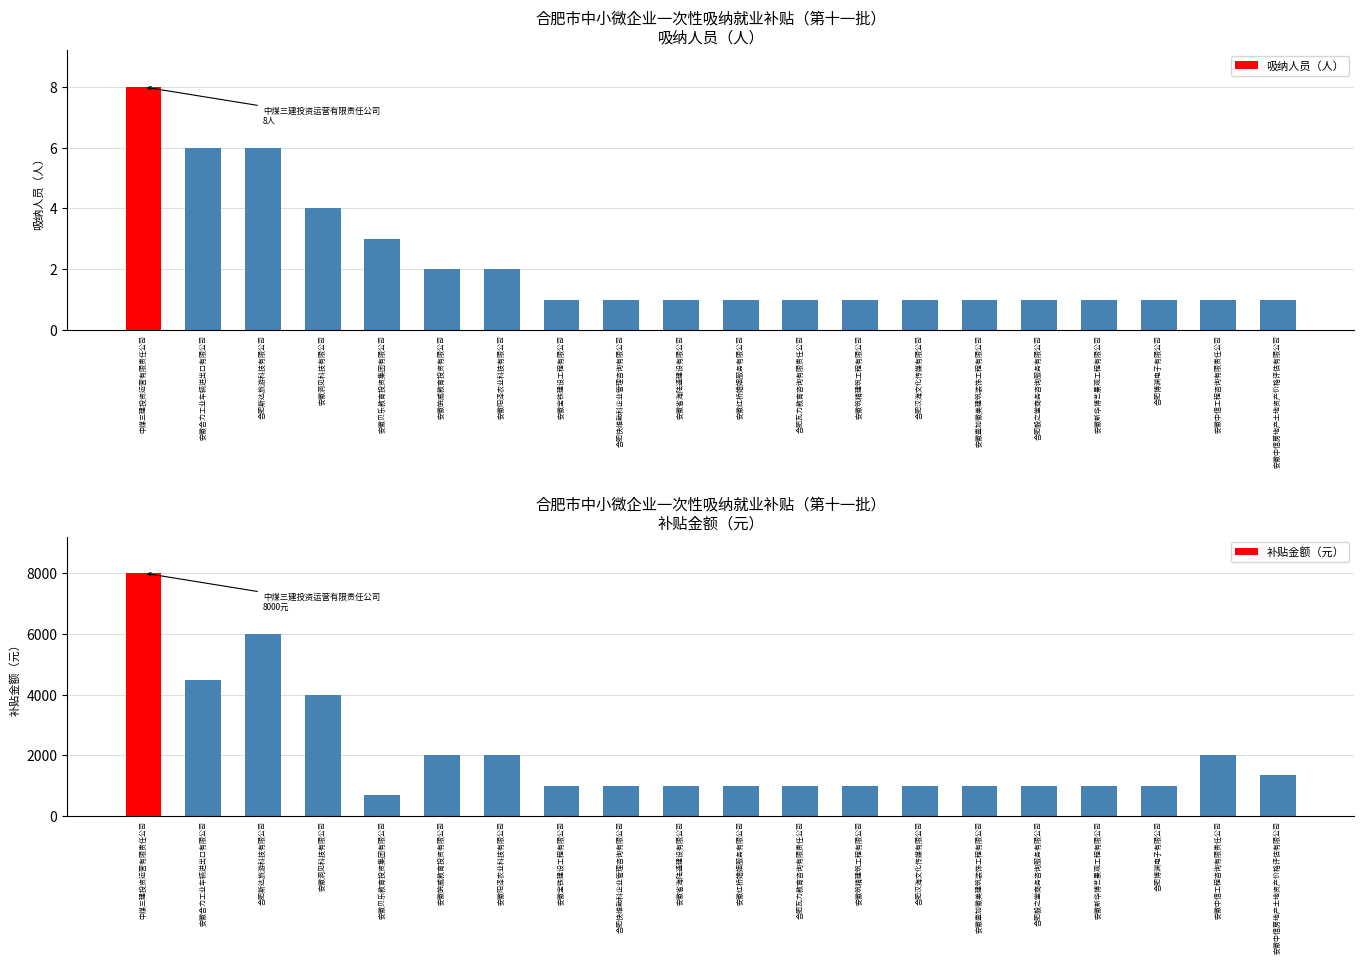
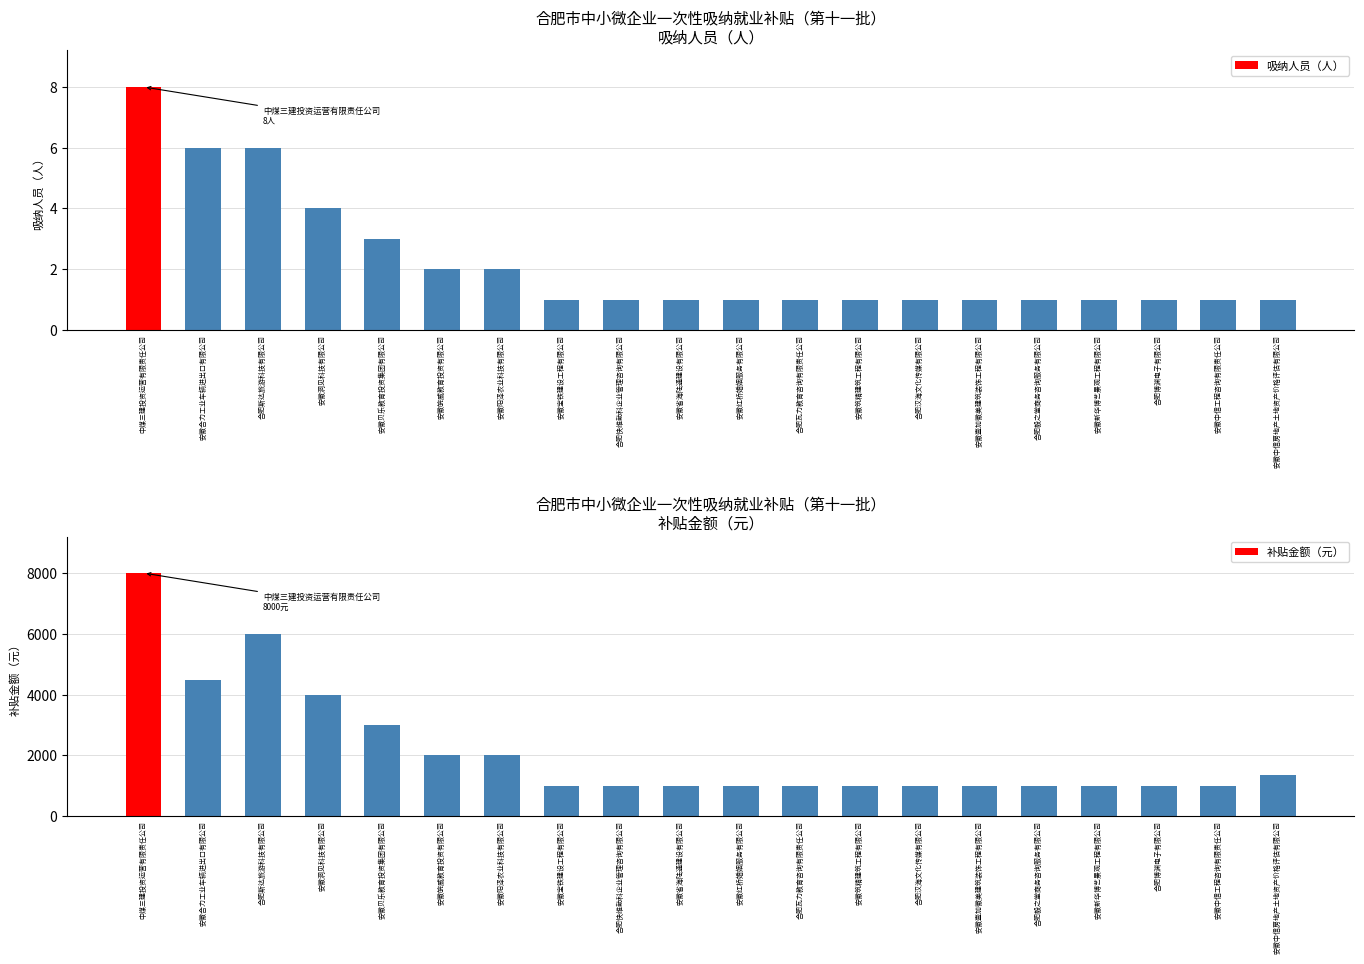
合肥市中小微企业一次性吸纳就业补贴（第十一批） 补贴金额（元）, 安徽贝乐教育投资集团有限公司: 700 -> 3000
合肥市中小微企业一次性吸纳就业补贴（第十一批） 补贴金额（元）, 安徽中信工程咨询有限责任公司: 2000 -> 1000
